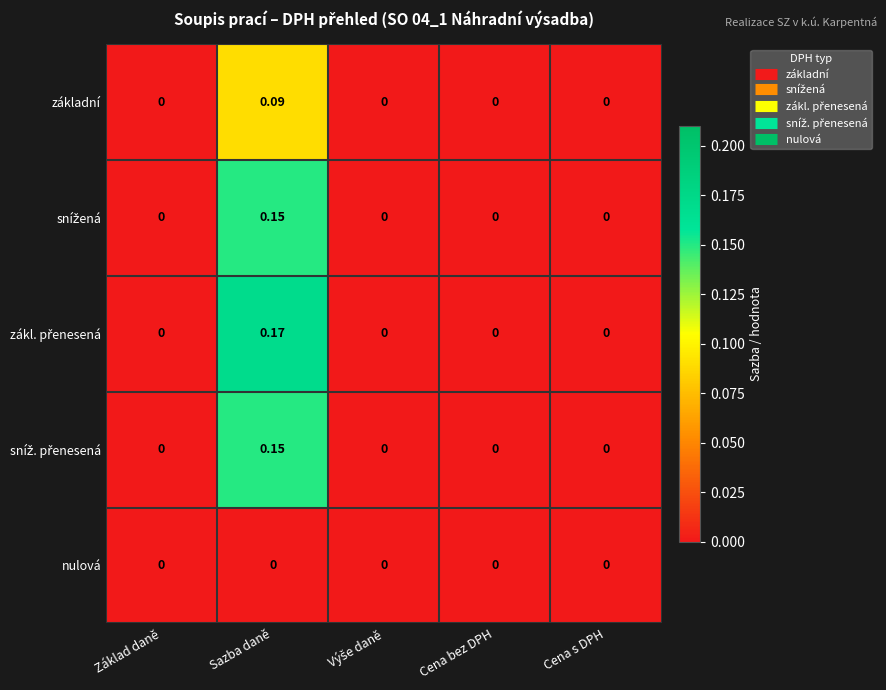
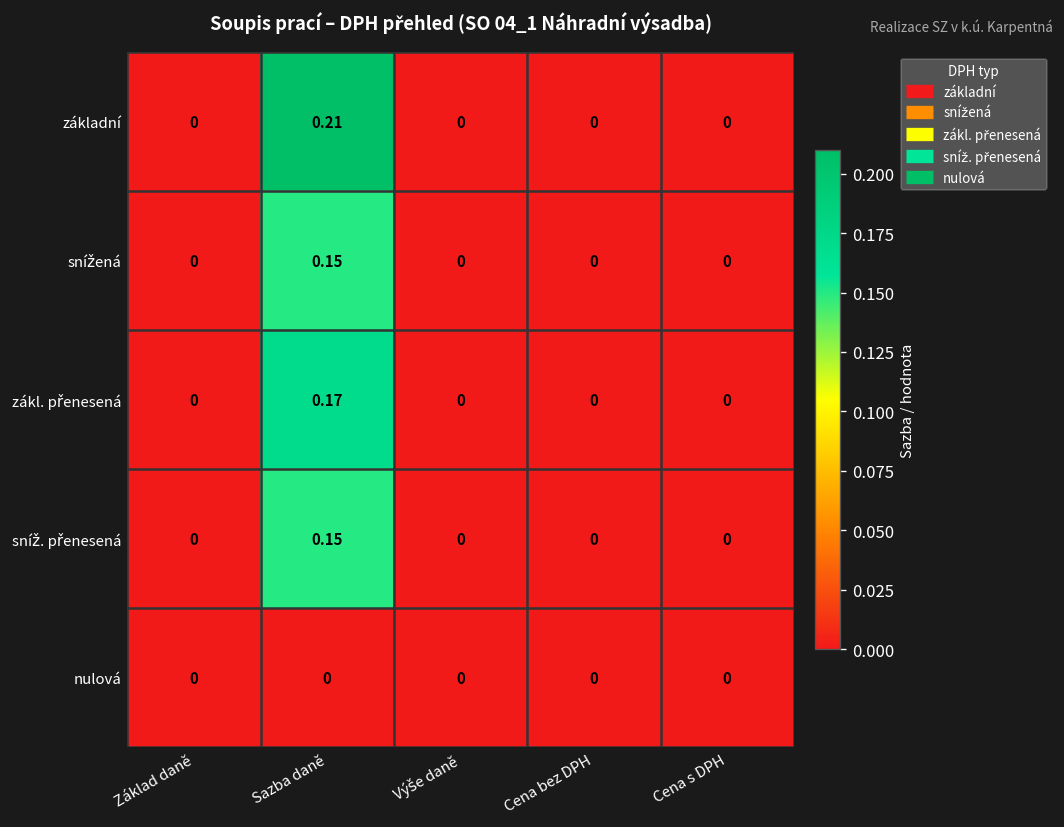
základní, Sazba daně: 0.09 -> 0.21
